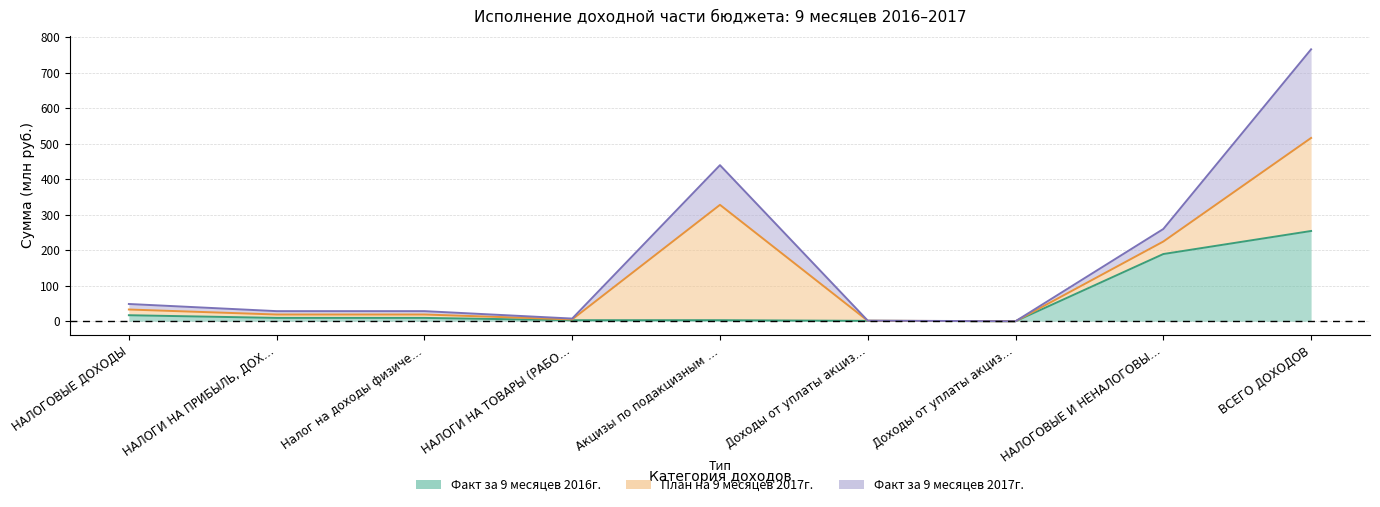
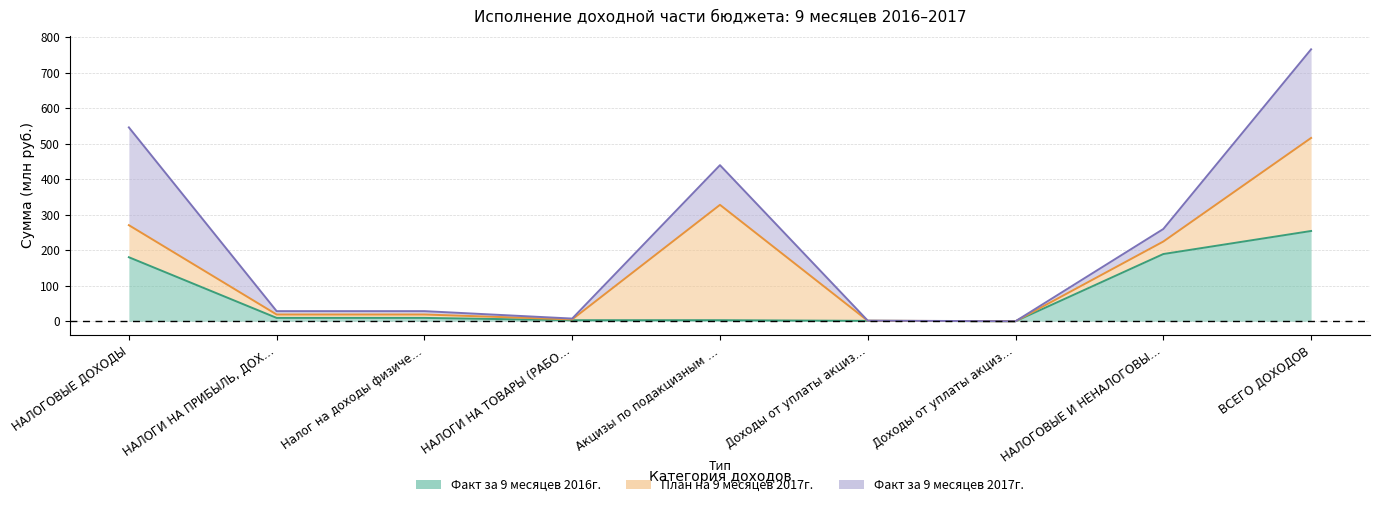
Факт за 9 месяцев 2016г., НАЛОГОВЫЕ ДОХОДЫ: 20 -> 180
План на 9 месяцев 2017г., НАЛОГОВЫЕ ДОХОДЫ: 20 -> 90
Факт за 9 месяцев 2017г., НАЛОГОВЫЕ ДОХОДЫ: 20 -> 280
